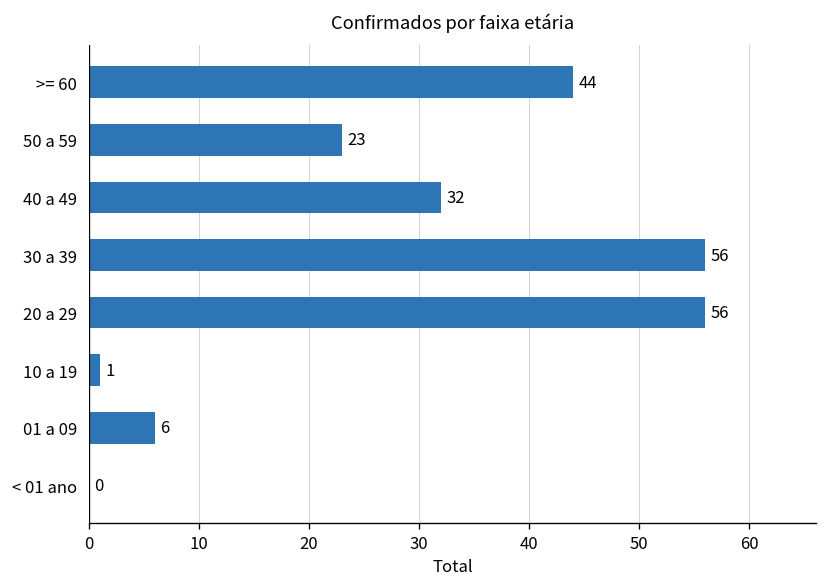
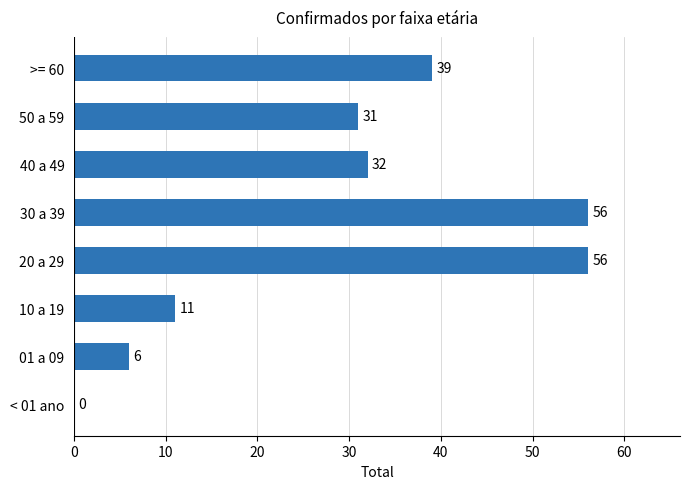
>= 60: 44 -> 39
50 a 59: 23 -> 31
10 a 19: 1 -> 11
